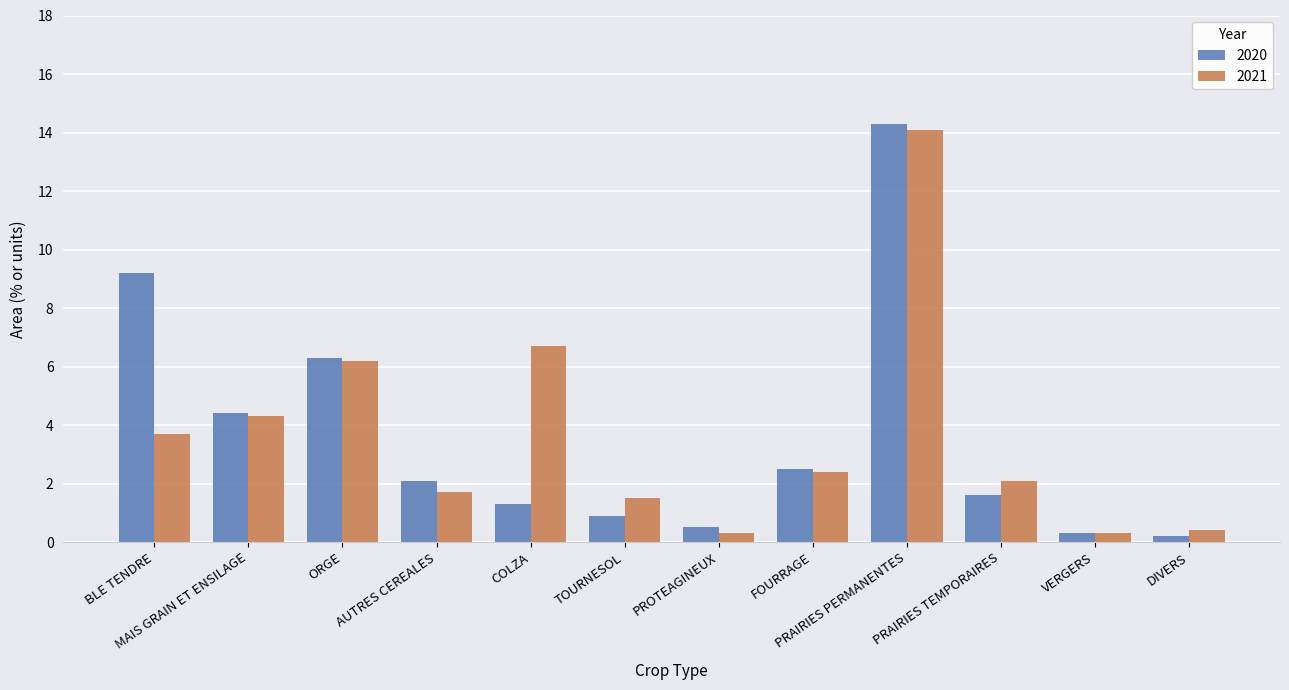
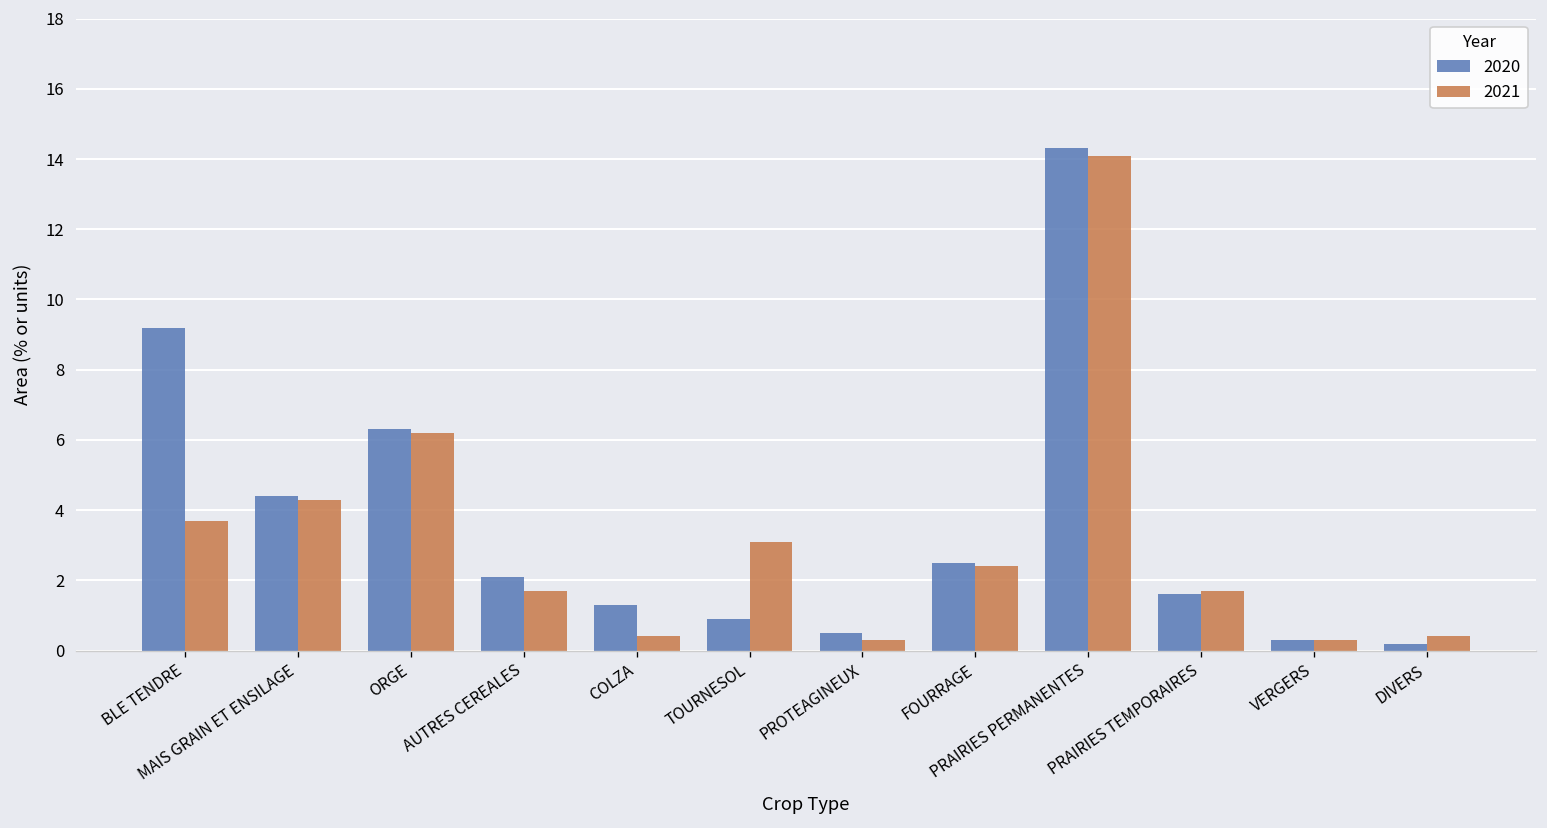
2021, COLZA: 6.7 -> 0.4
2021, TOURNESOL: 1.5 -> 3.1
2021, PRAIRIES TEMPORAIRES: 2.1 -> 1.7
